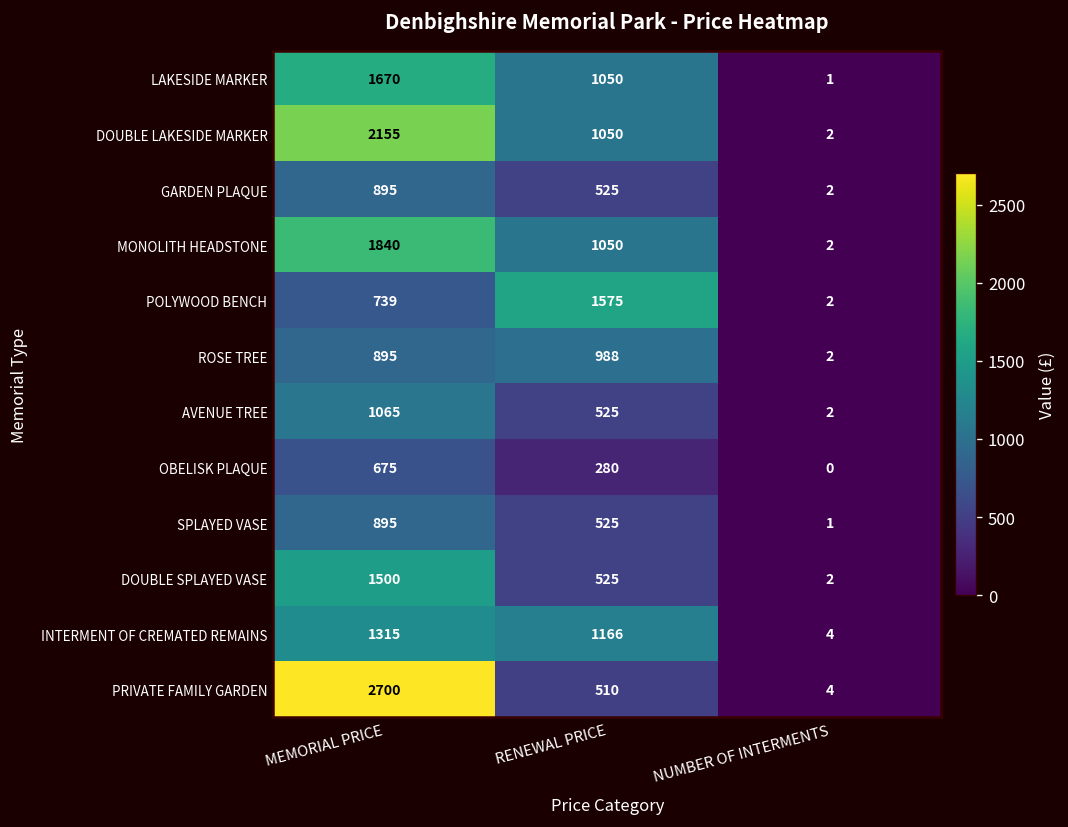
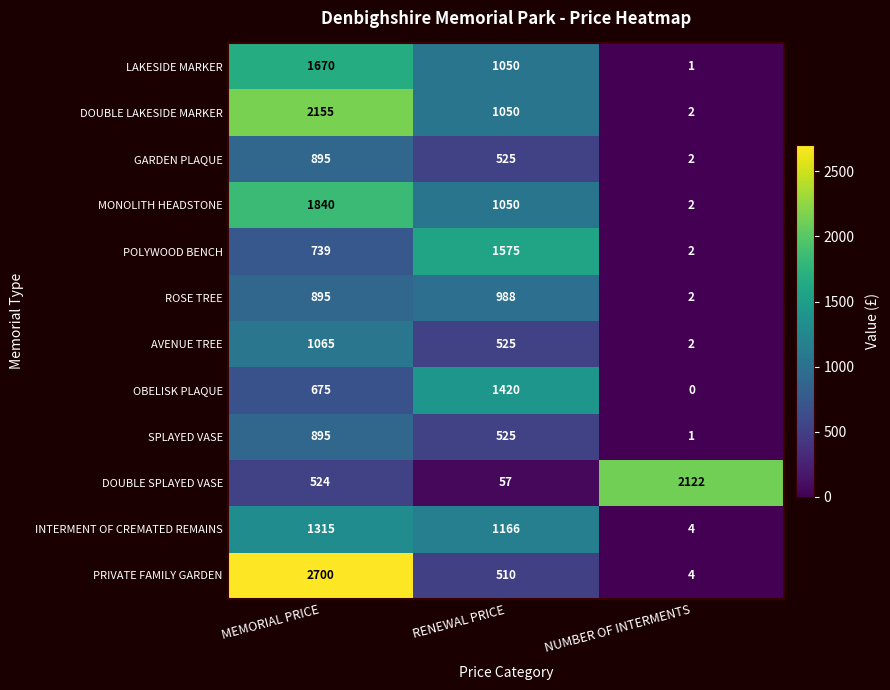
OBELISK PLAQUE, RENEWAL PRICE: 280 -> 1420
DOUBLE SPLAYED VASE, MEMORIAL PRICE: 1500 -> 524
DOUBLE SPLAYED VASE, RENEWAL PRICE: 525 -> 57
DOUBLE SPLAYED VASE, NUMBER OF INTERMENTS: 2 -> 2122
